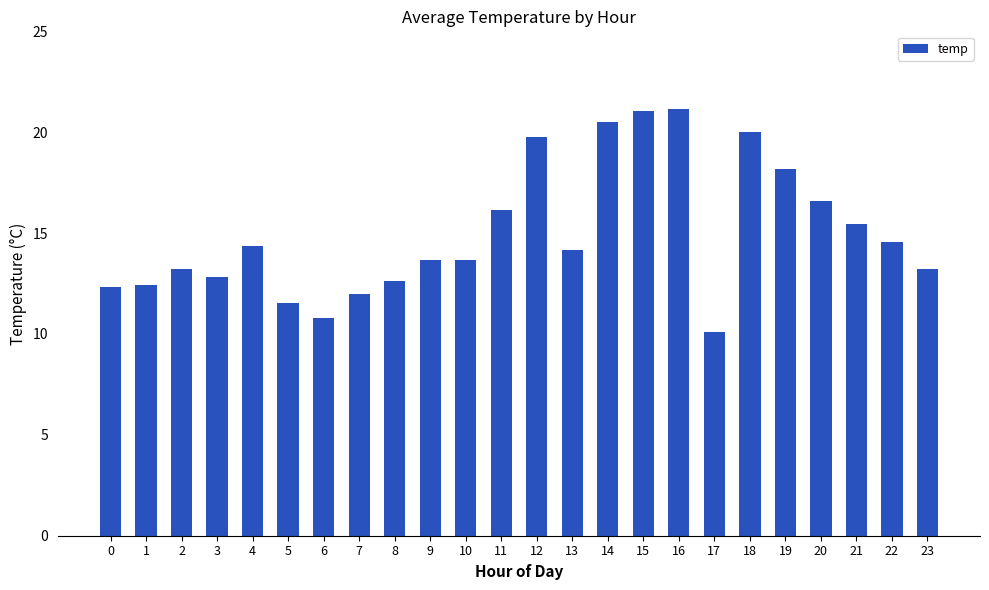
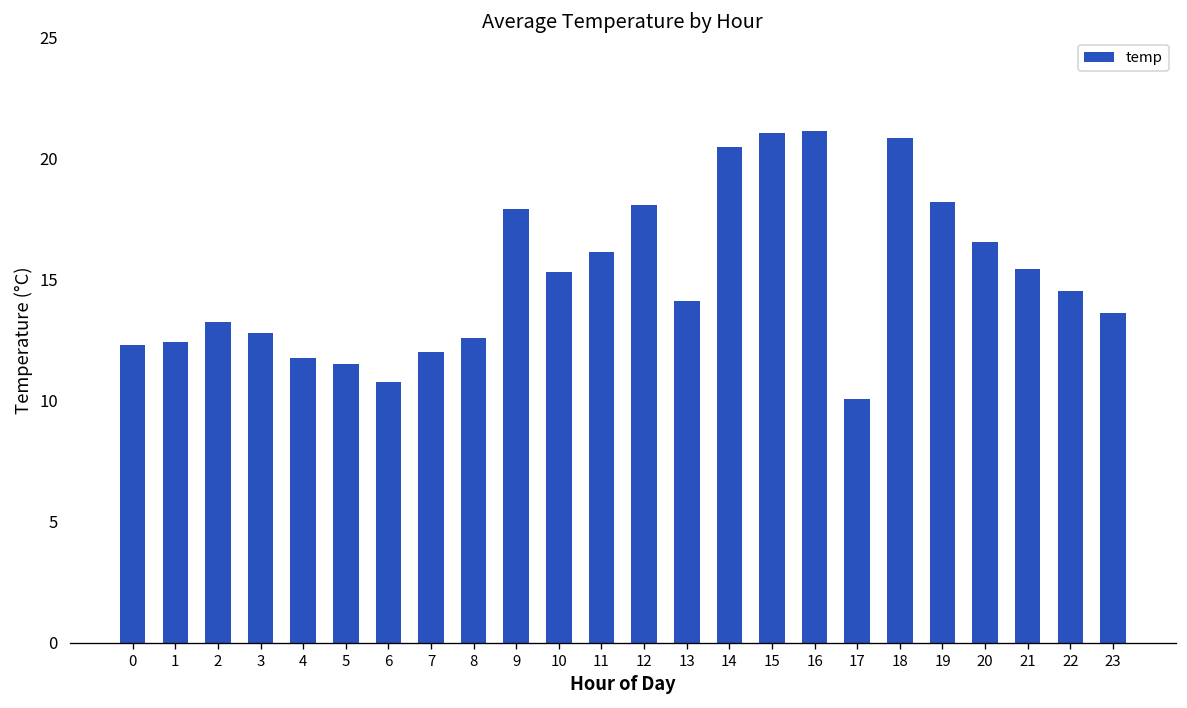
4: 14.4 -> 11.8
9: 13.7 -> 17.9
10: 13.7 -> 15.3
12: 19.8 -> 18.1
18: 20.0 -> 20.8
23: 13.2 -> 13.6
